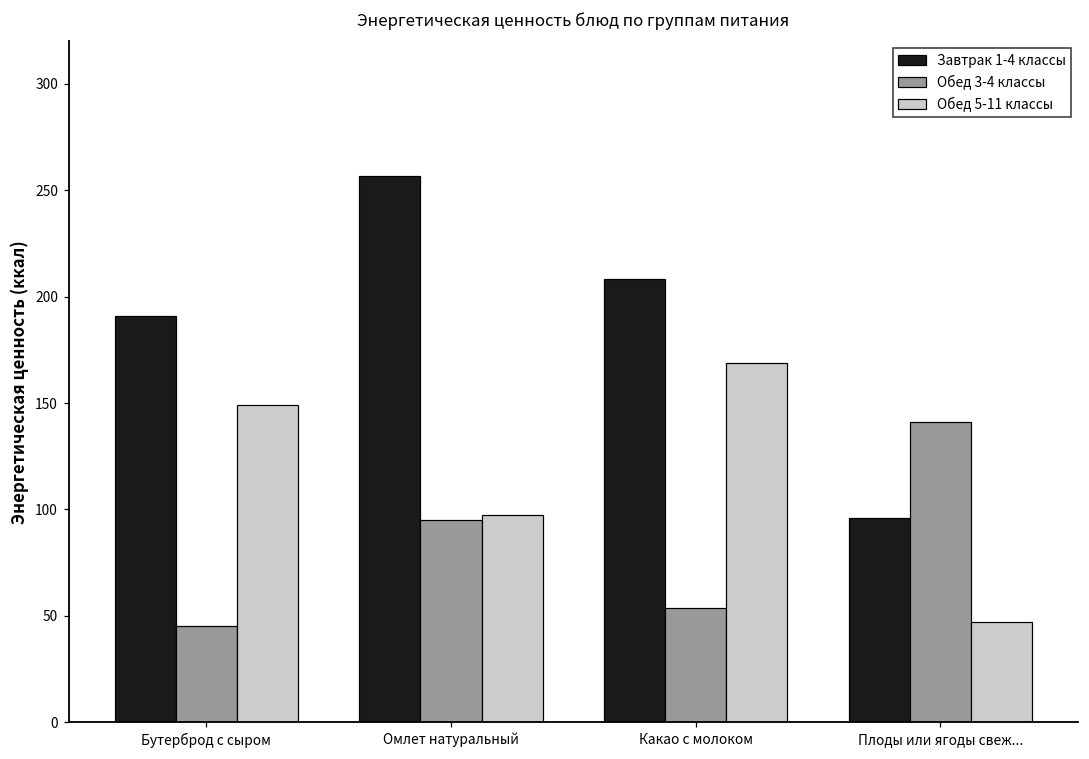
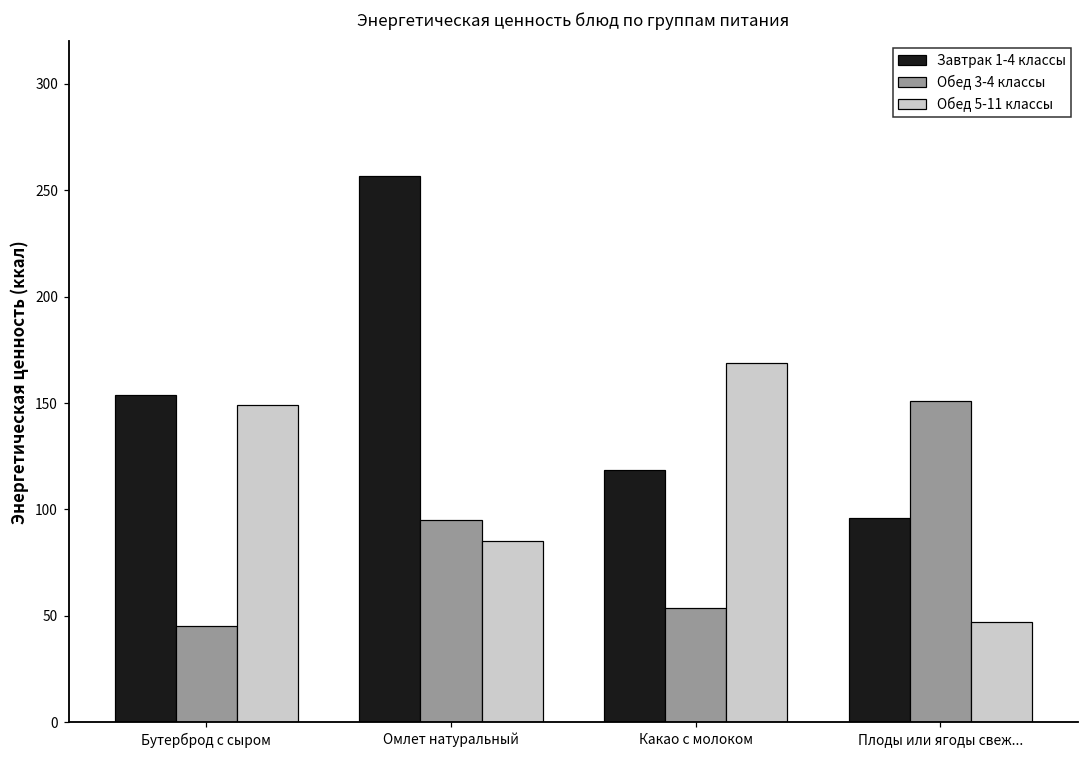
Завтрак 1-4 классы, Бутерброд с сыром: 191 -> 154
Обед 5-11 классы, Омлет натуральный: 98 -> 85
Завтрак 1-4 классы, Какао с молоком: 208 -> 119
Обед 3-4 классы, Плоды или ягоды свеж...: 141 -> 151
